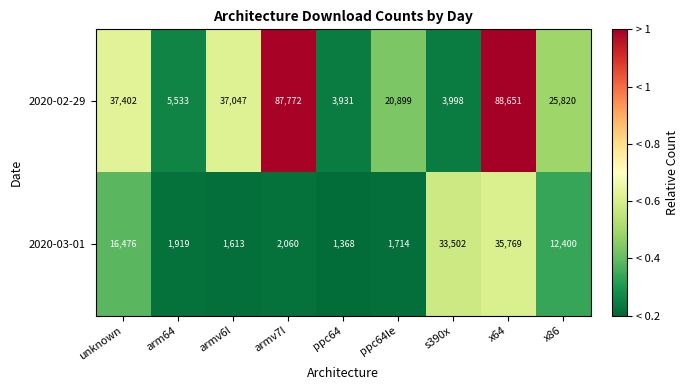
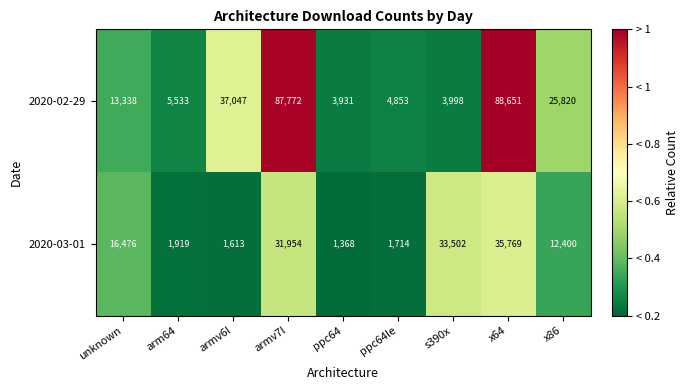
2020-02-29, unknown: 37,402 -> 13,338
2020-02-29, ppc64le: 20,899 -> 4,853
2020-03-01, armv7l: 2,060 -> 31,954
